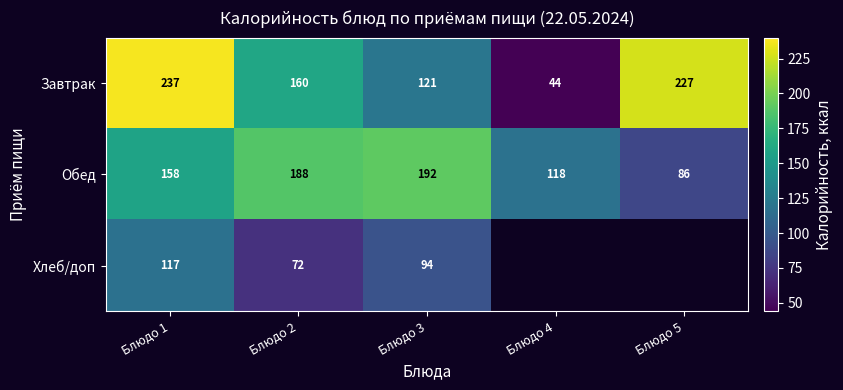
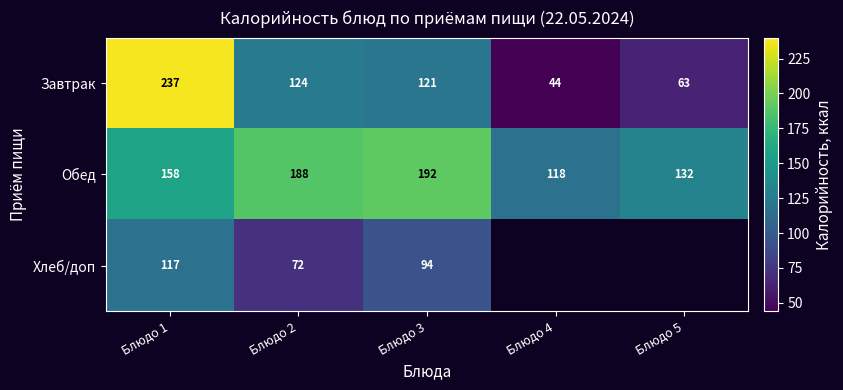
Завтрак, Блюдо 2: 160 -> 124
Завтрак, Блюдо 5: 227 -> 63
Обед, Блюдо 5: 86 -> 132
